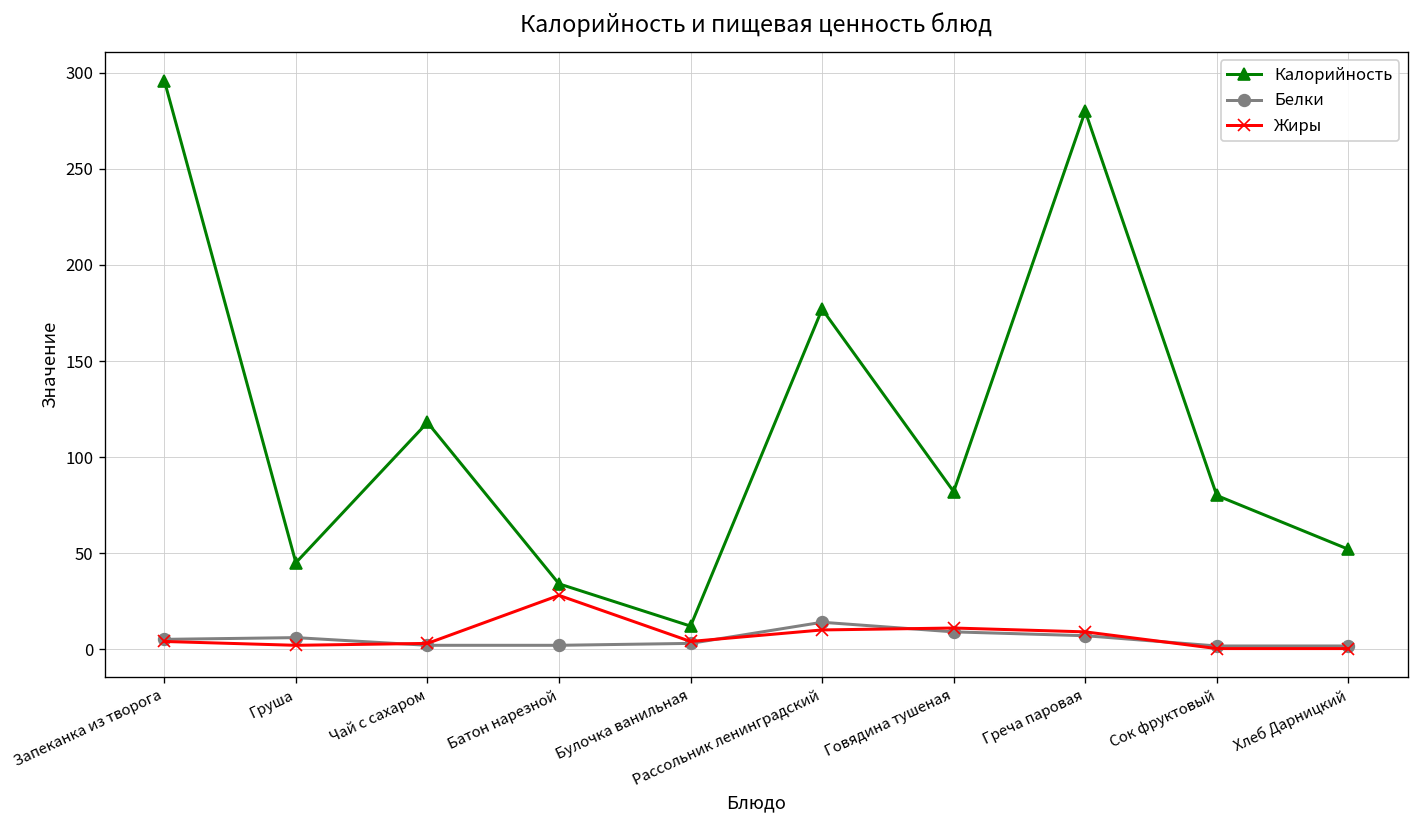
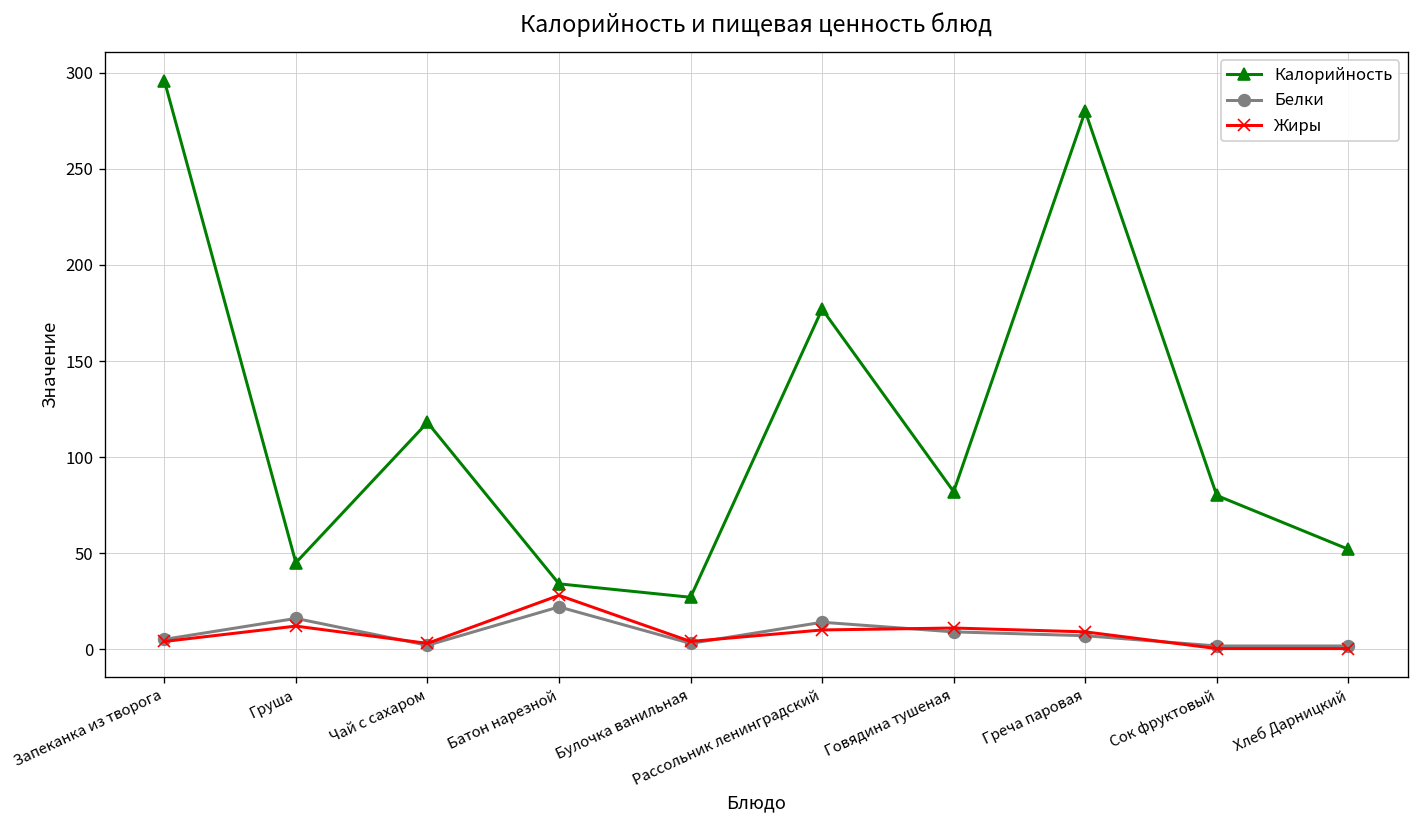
Белки, Груша: 6 -> 16
Жиры, Груша: 2 -> 12
Белки, Батон нарезной: 2 -> 22
Калорийность, Булочка ванильная: 12 -> 27
